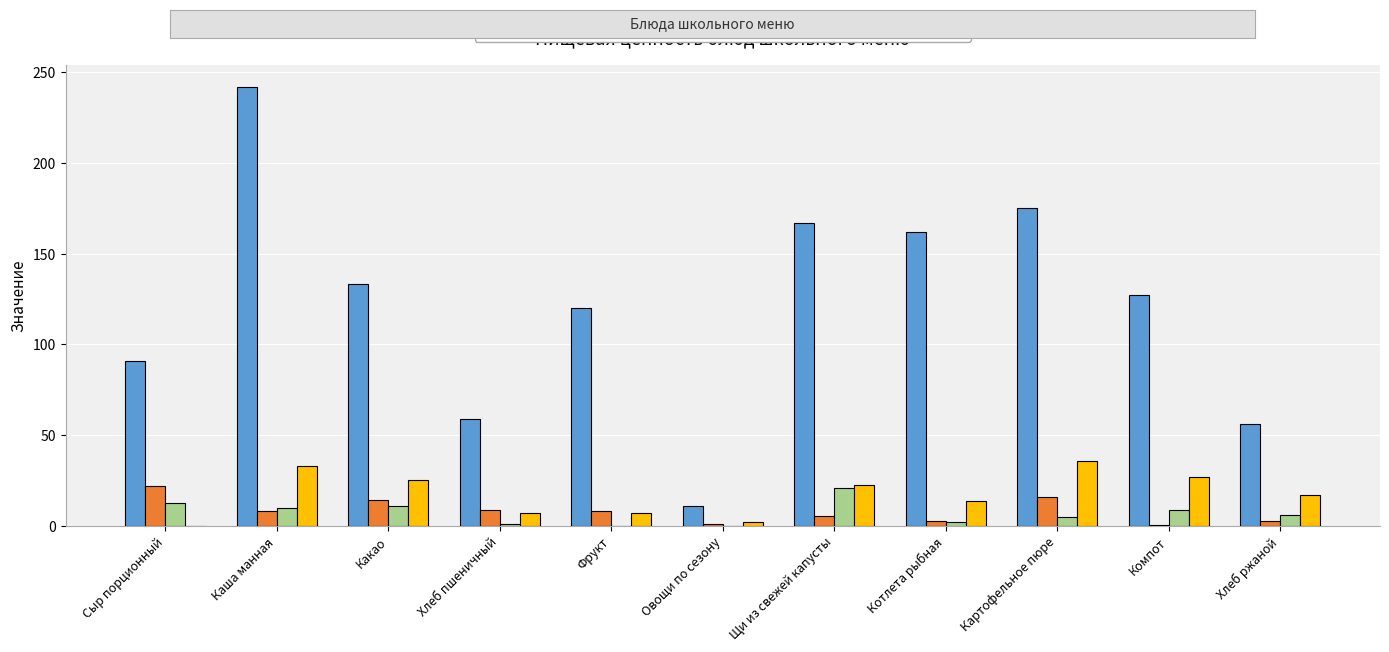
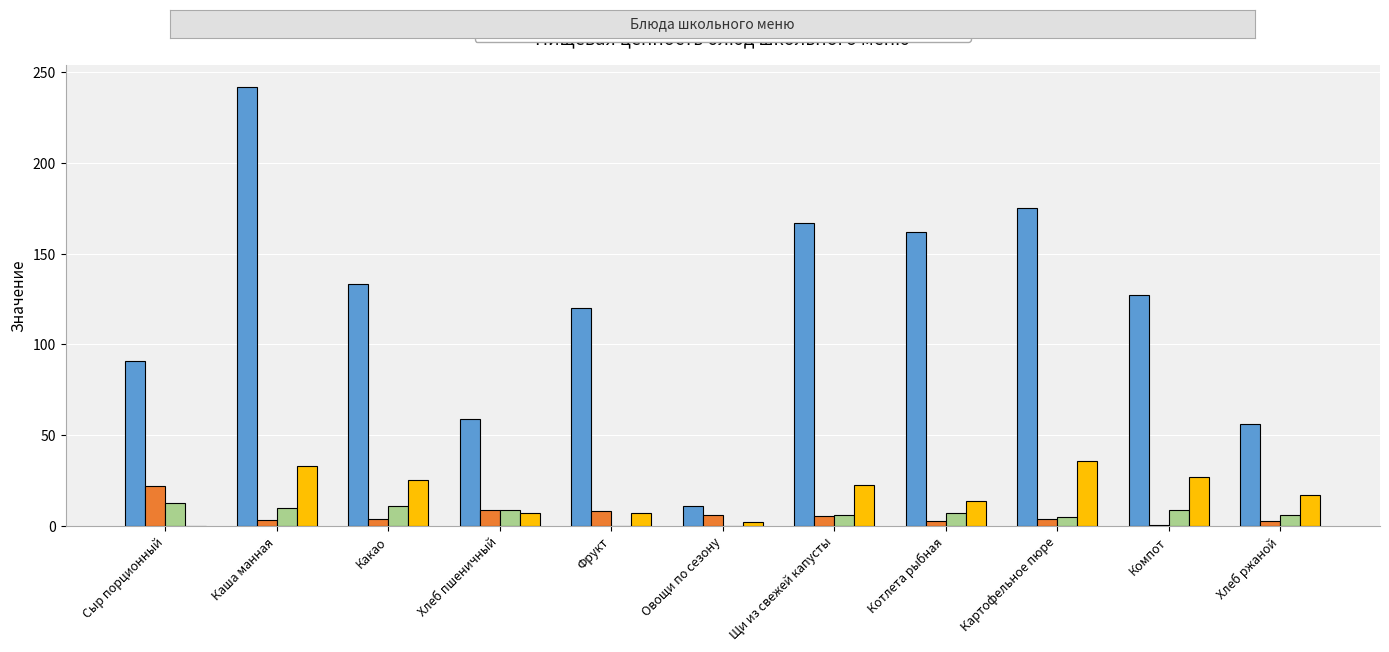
Белки, Каша манная: 8 -> 3
Белки, Какао: 14 -> 4
Жиры, Хлеб пшеничный: 1 -> 9
Белки, Овощи по сезону: 1 -> 6
Жиры, Щи из свежей капусты: 21 -> 6
Жиры, Котлета рыбная: 2 -> 7
Белки, Картофельное пюре: 16 -> 4
